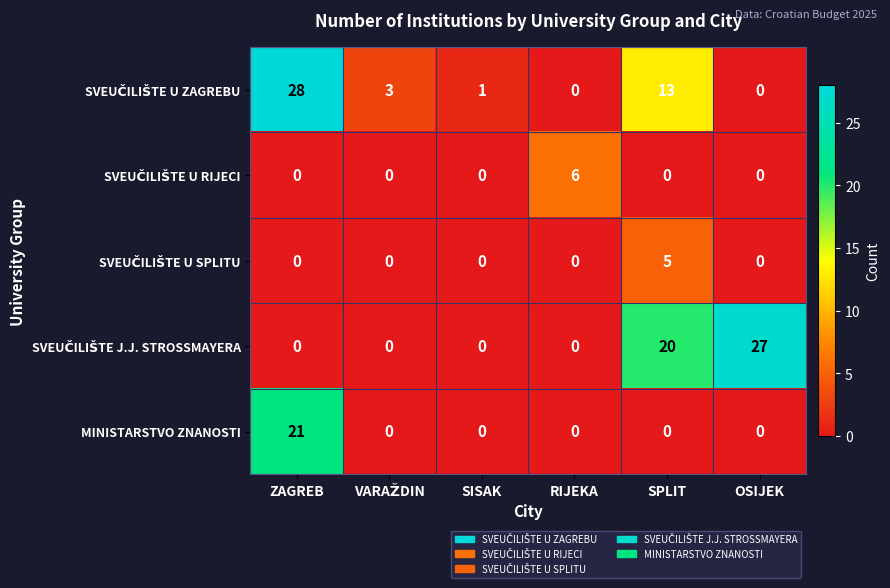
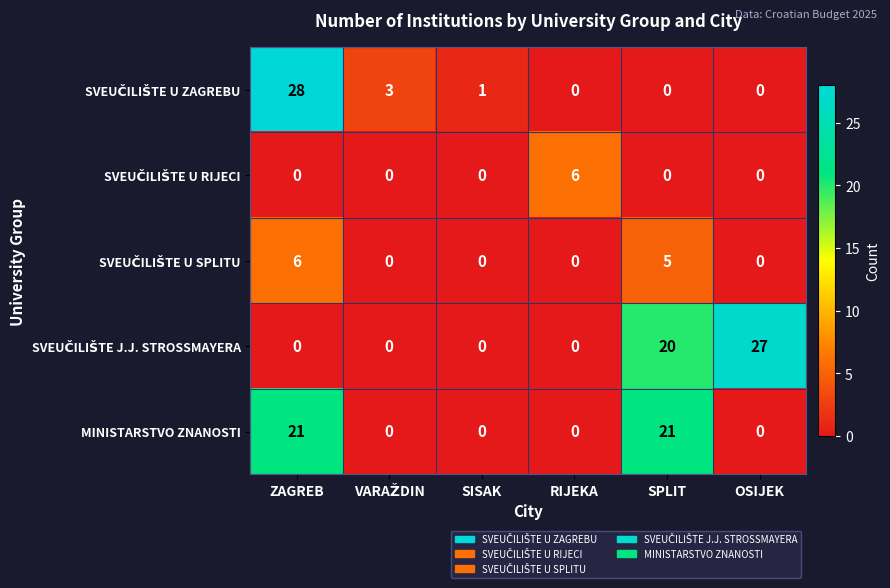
SVEUČILIŠTE U ZAGREBU, SPLIT: 13 -> 0
SVEUČILIŠTE U SPLITU, ZAGREB: 0 -> 6
MINISTARSTVO ZNANOSTI, SPLIT: 0 -> 21
